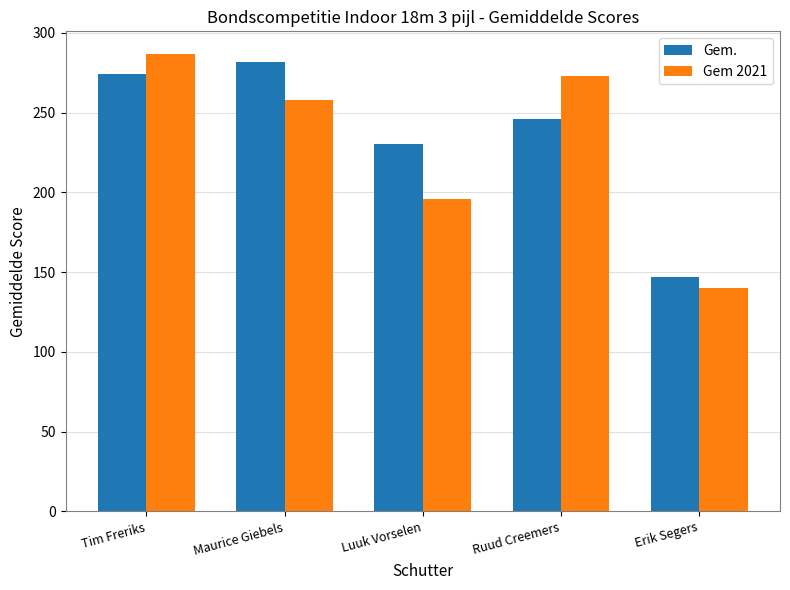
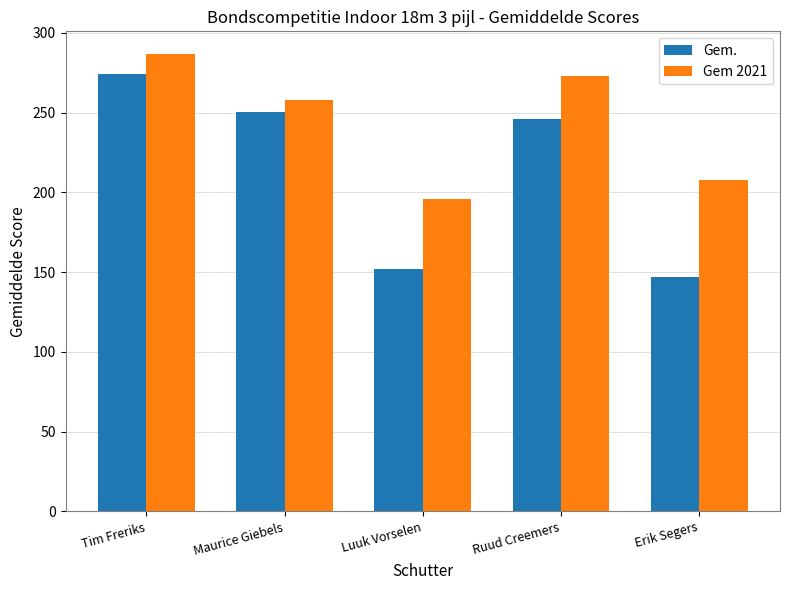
Gem., Maurice Giebels: 282 -> 251
Gem., Luuk Vorselen: 230 -> 152
Gem 2021, Erik Segers: 140 -> 208
